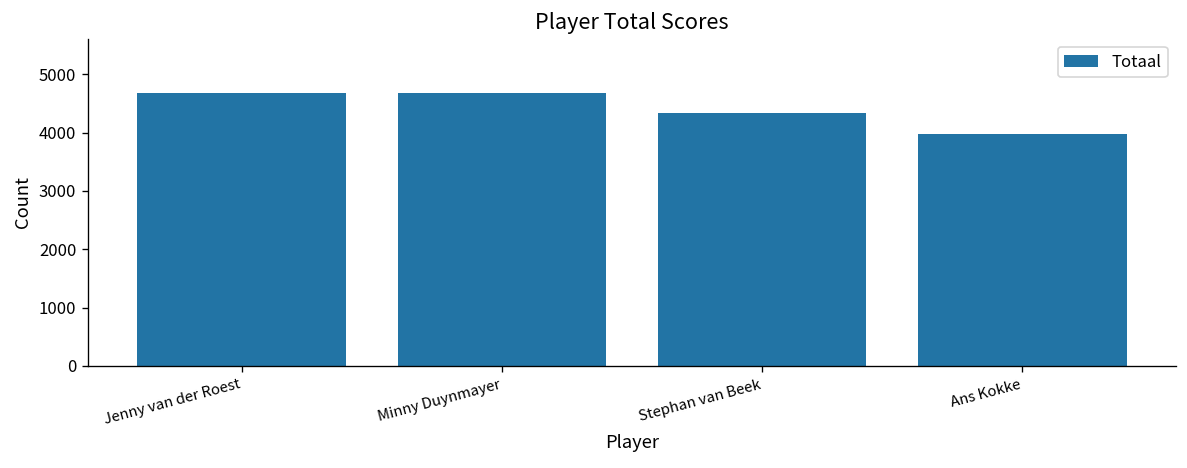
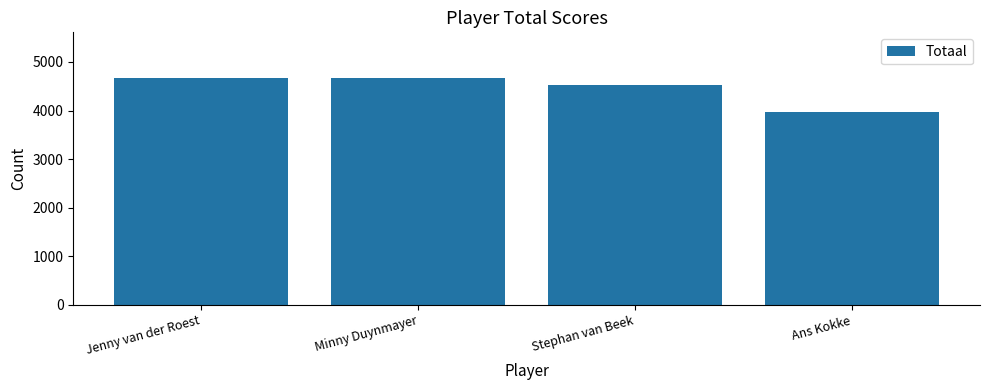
Stephan van Beek: 4300 -> 4500
